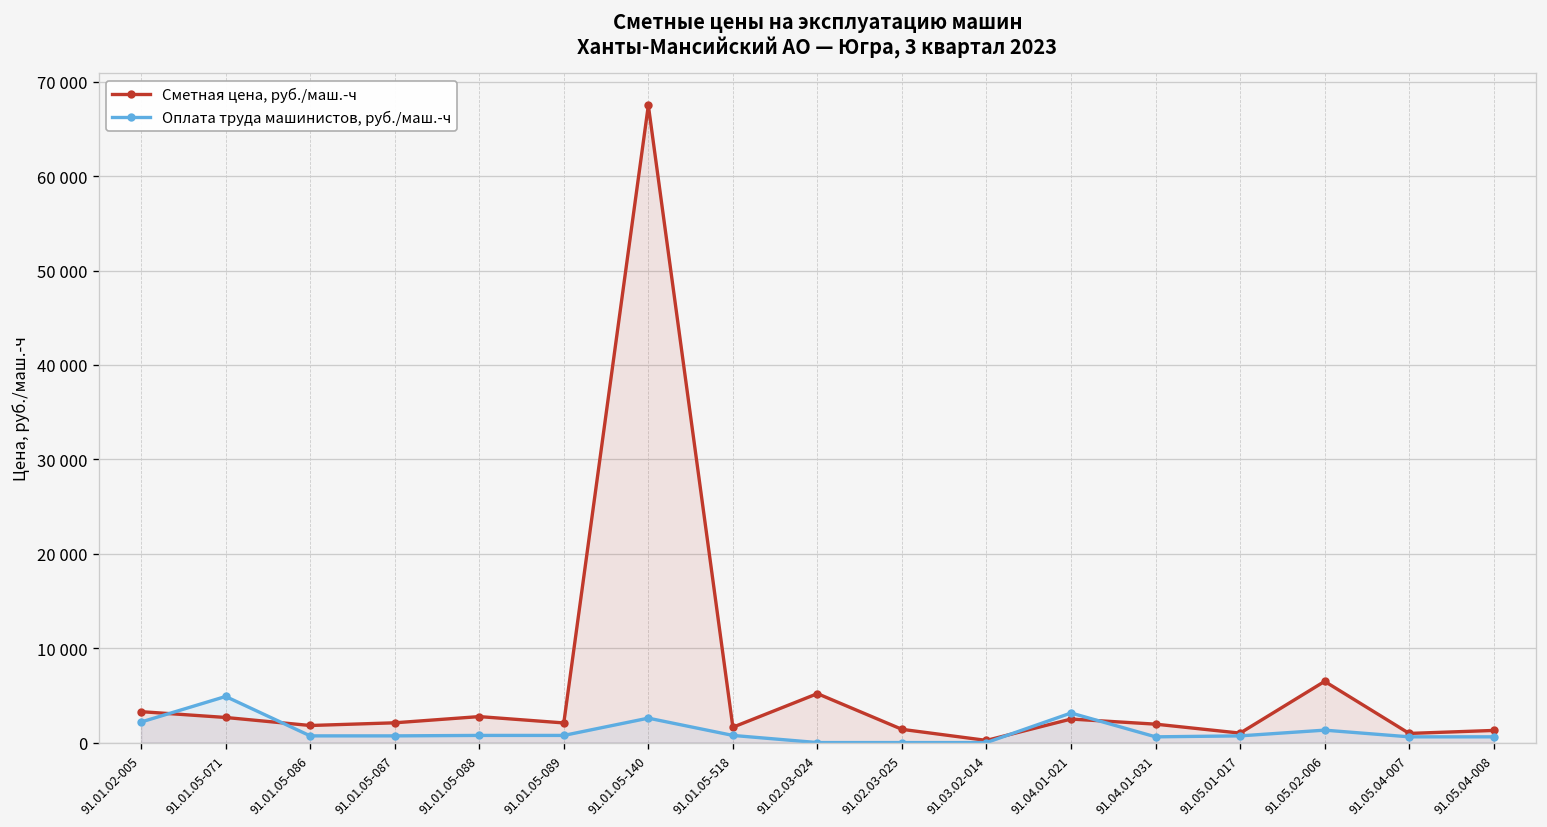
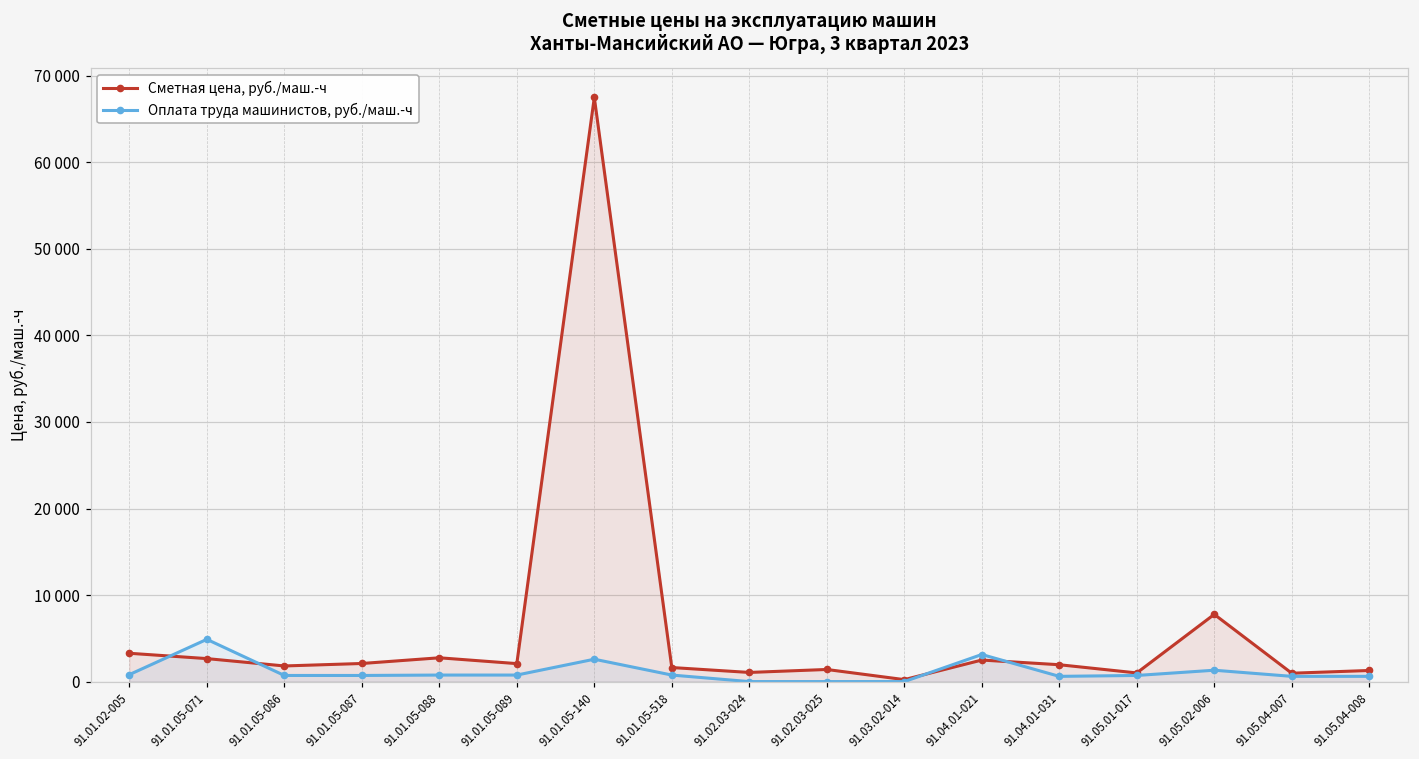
Оплата труда машинистов, руб./маш.-ч, 91.01.02-005: 2000 -> 1000
Сметная цена, руб./маш.-ч, 91.02.03-024: 5000 -> 1000
Сметная цена, руб./маш.-ч, 91.05.02-006: 6000 -> 8000
